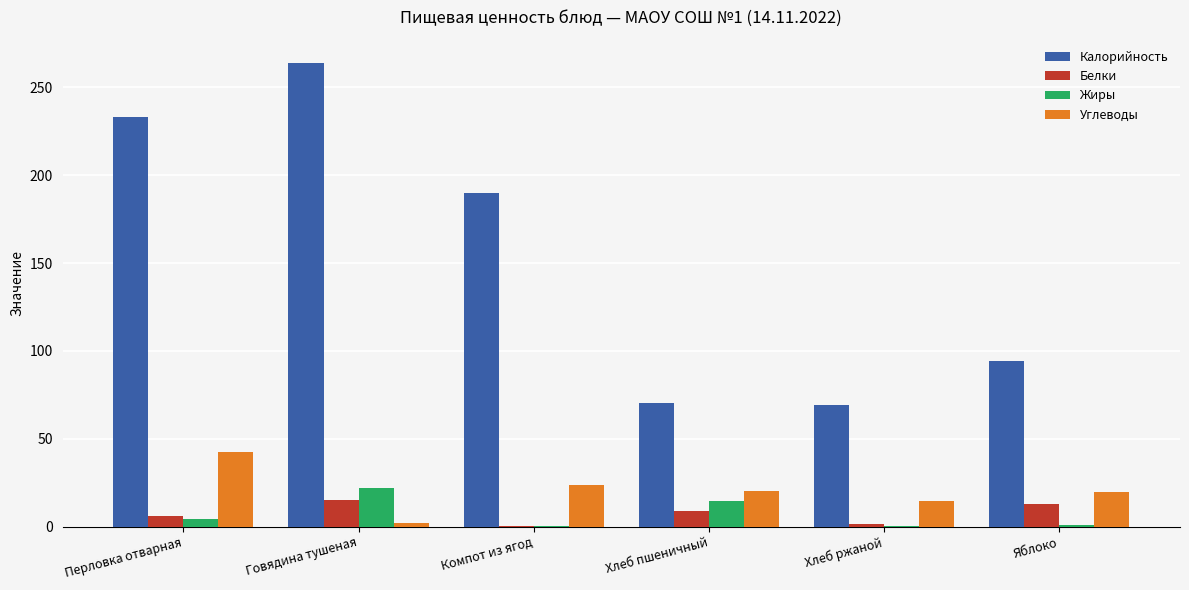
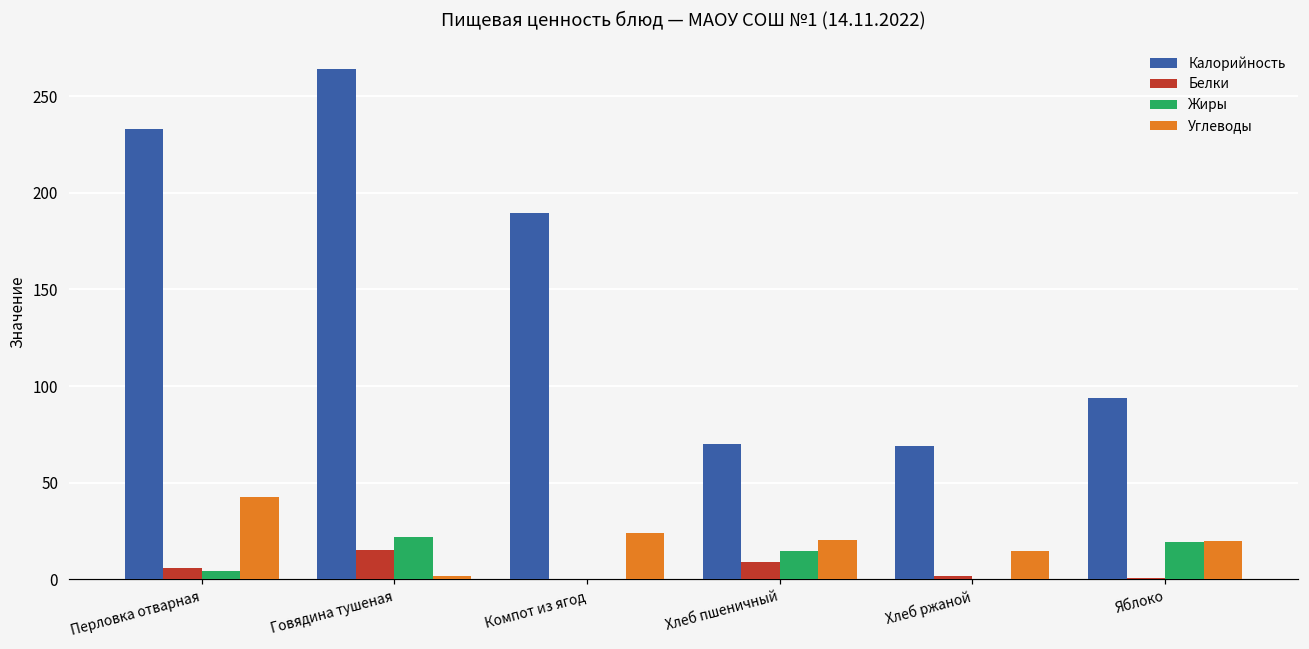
Белки, Яблоко: 13 -> 1
Жиры, Яблоко: 1 -> 19
